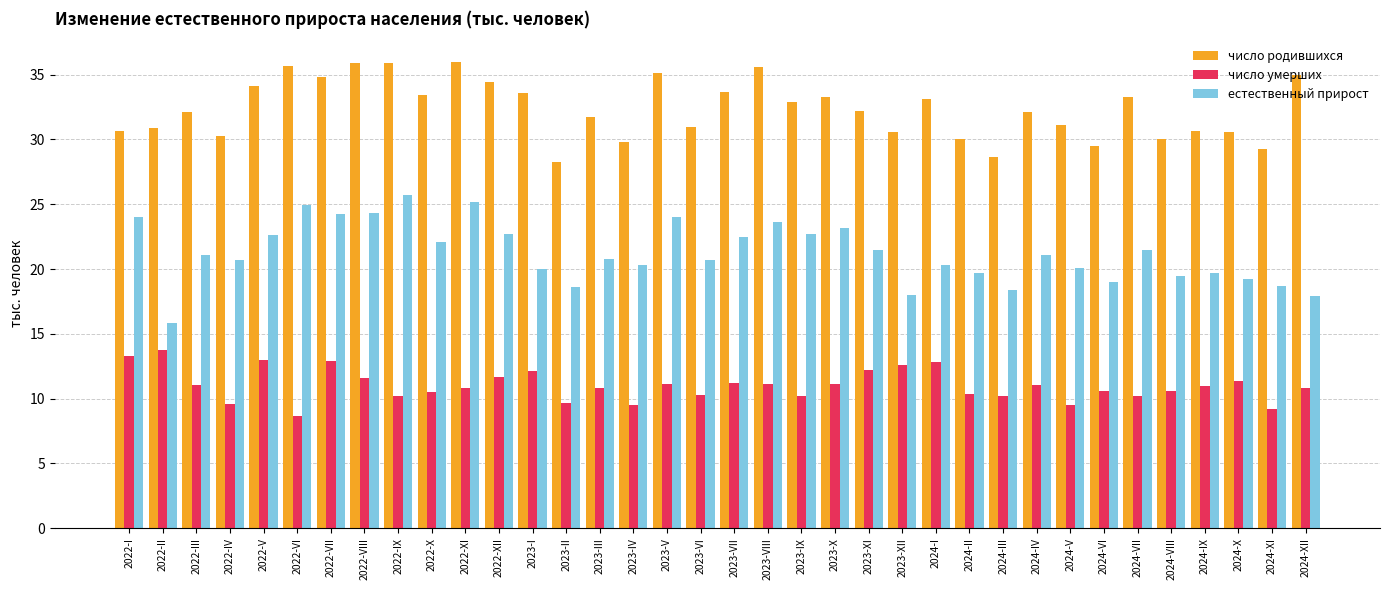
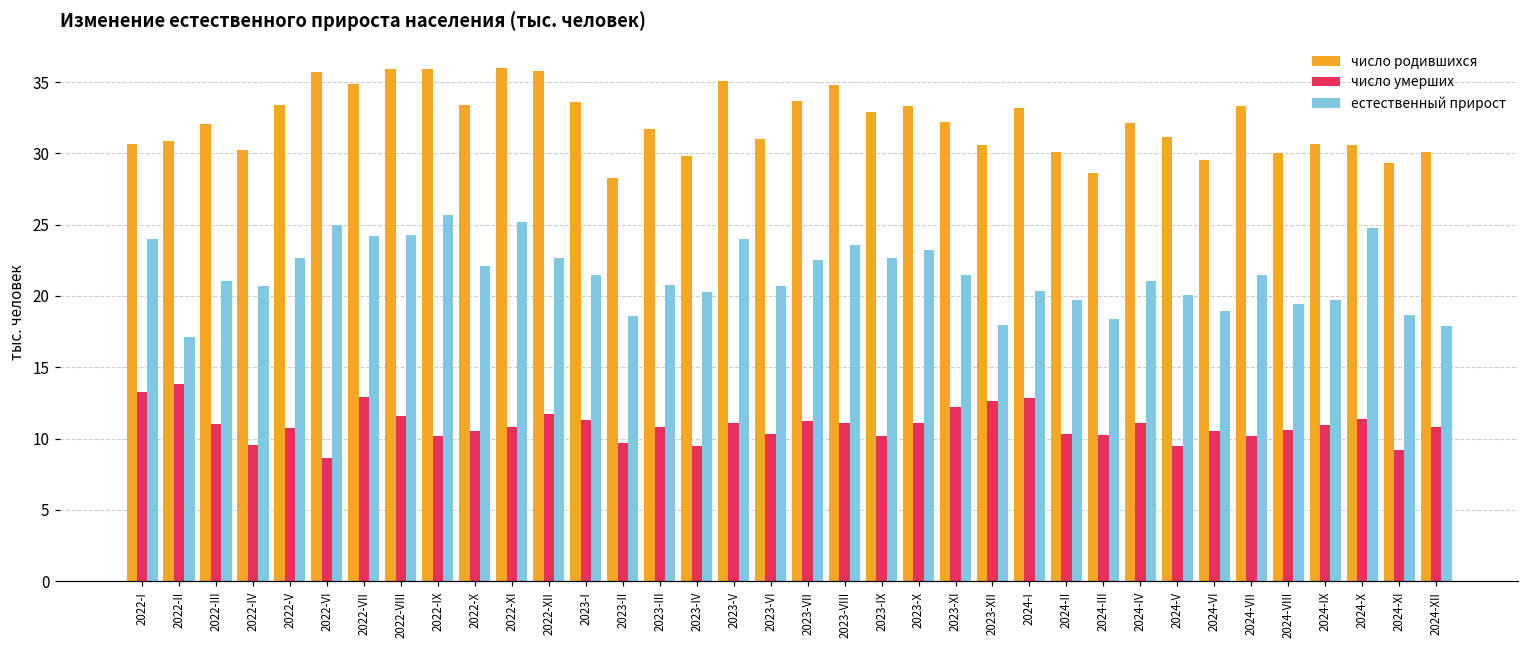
естественный прирост, 2022-II: 15.8 -> 17.1
число родившихся, 2022-V: 34.1 -> 33.4
число умерших, 2022-V: 13.0 -> 10.8
число родившихся, 2022-XII: 34.4 -> 35.8
число умерших, 2023-I: 12.1 -> 11.3
естественный прирост, 2023-I: 20.0 -> 21.5
число родившихся, 2023-VIII: 35.6 -> 34.8
естественный прирост, 2024-X: 19.2 -> 24.8
число родившихся, 2024-XII: 35.0 -> 30.1
